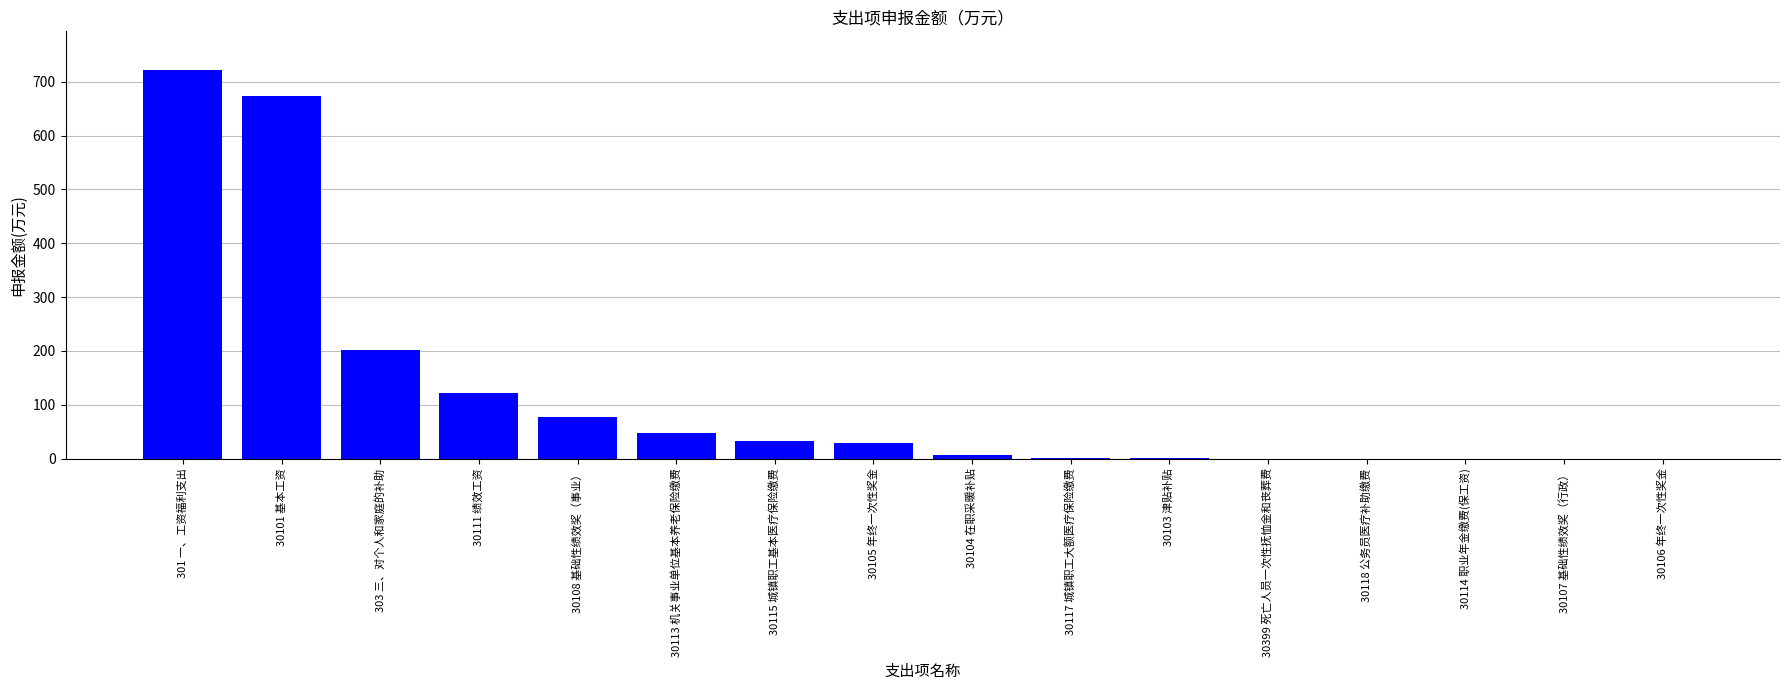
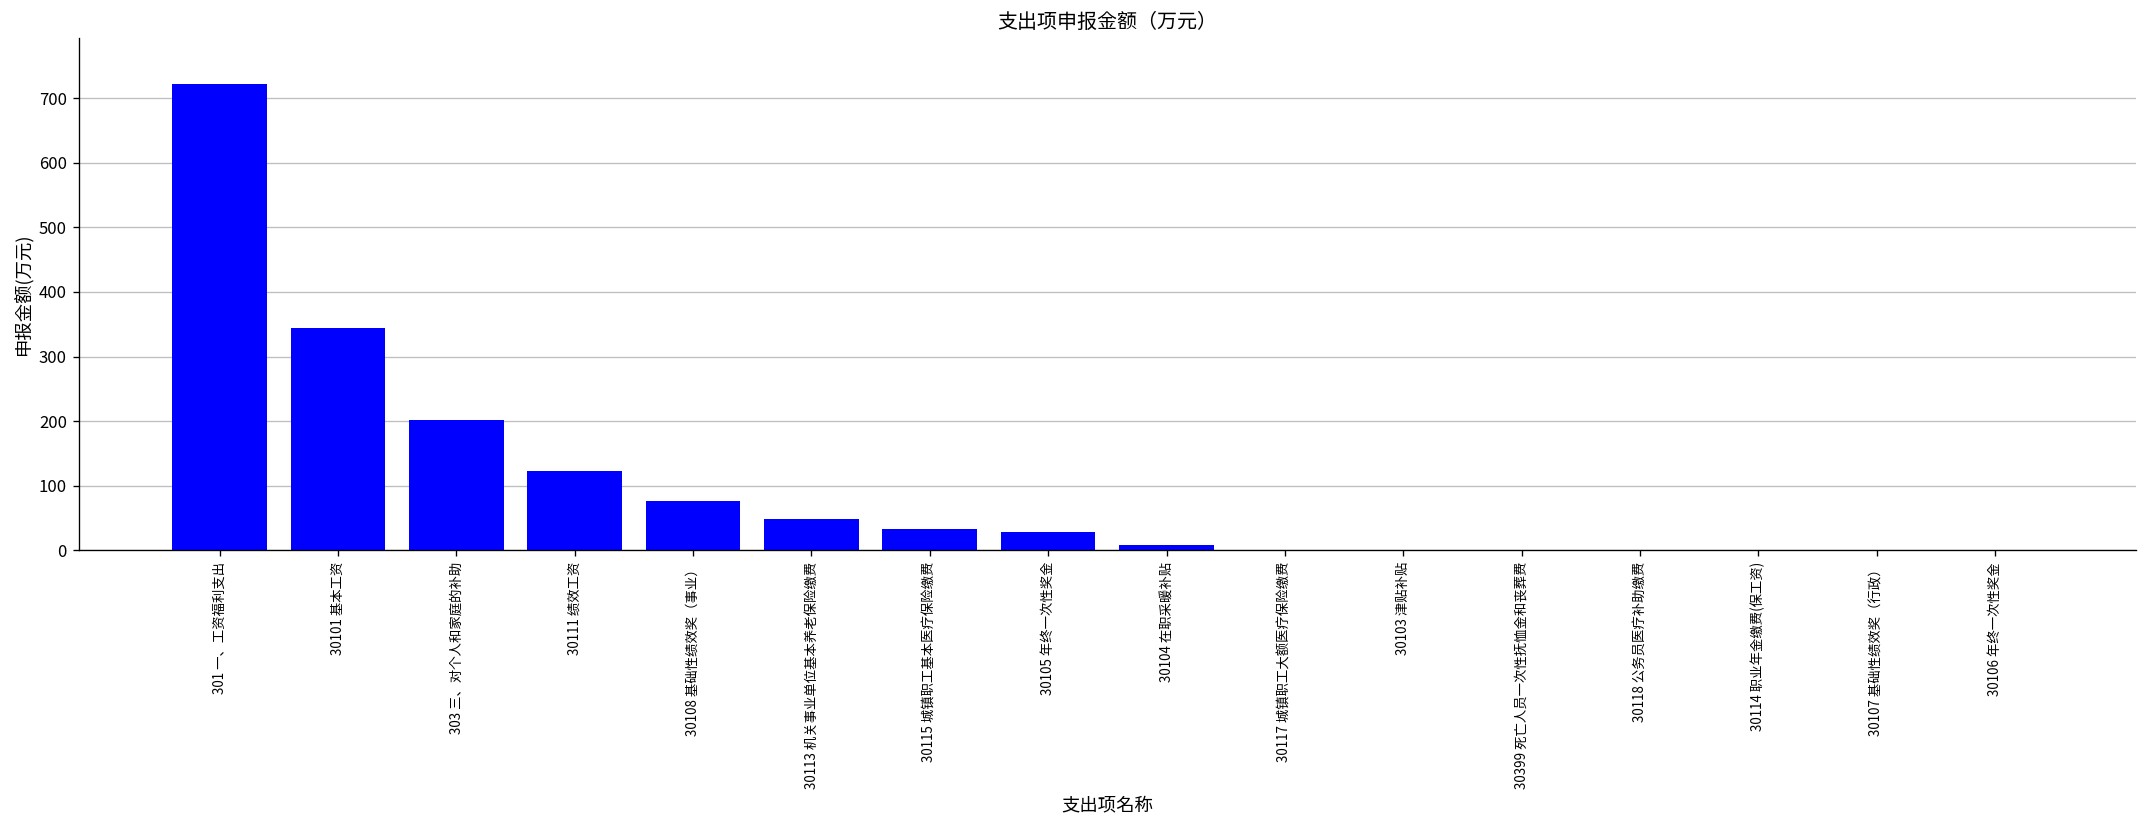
30101 基本工资: 670 -> 340
